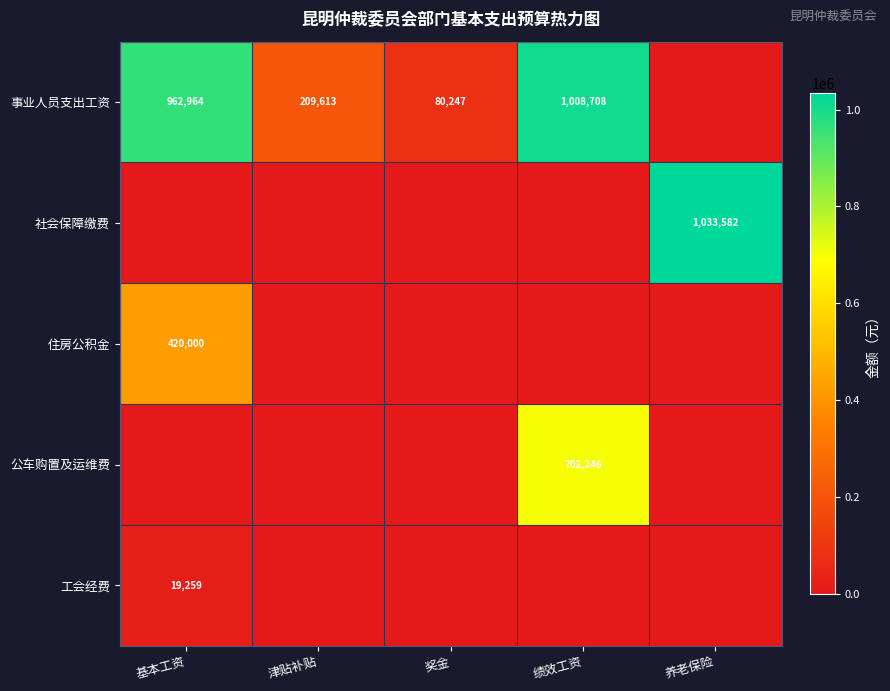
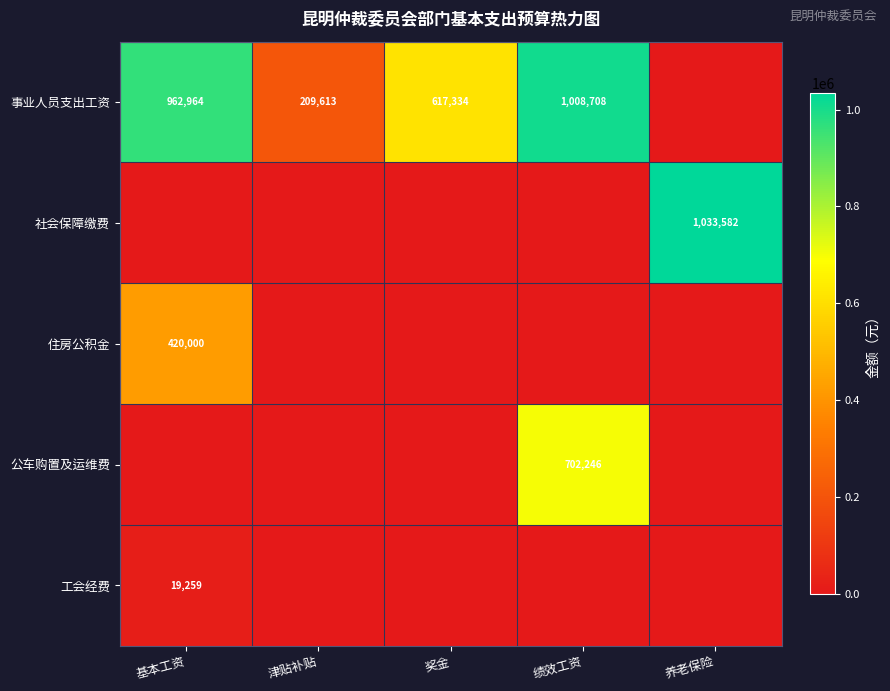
事业人员支出工资, 奖金: 80,247 -> 617,334
